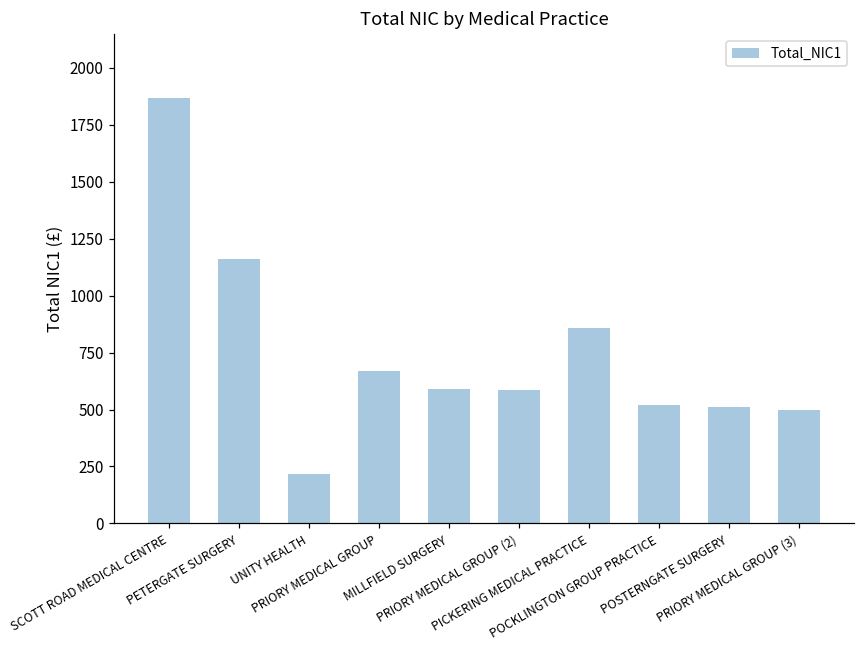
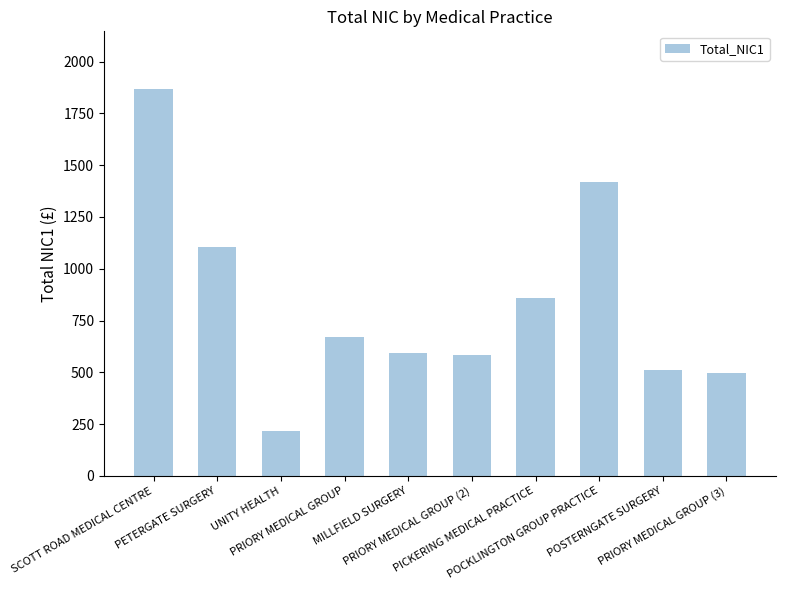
PETERGATE SURGERY: 1160 -> 1100
POCKLINGTON GROUP PRACTICE: 520 -> 1420
